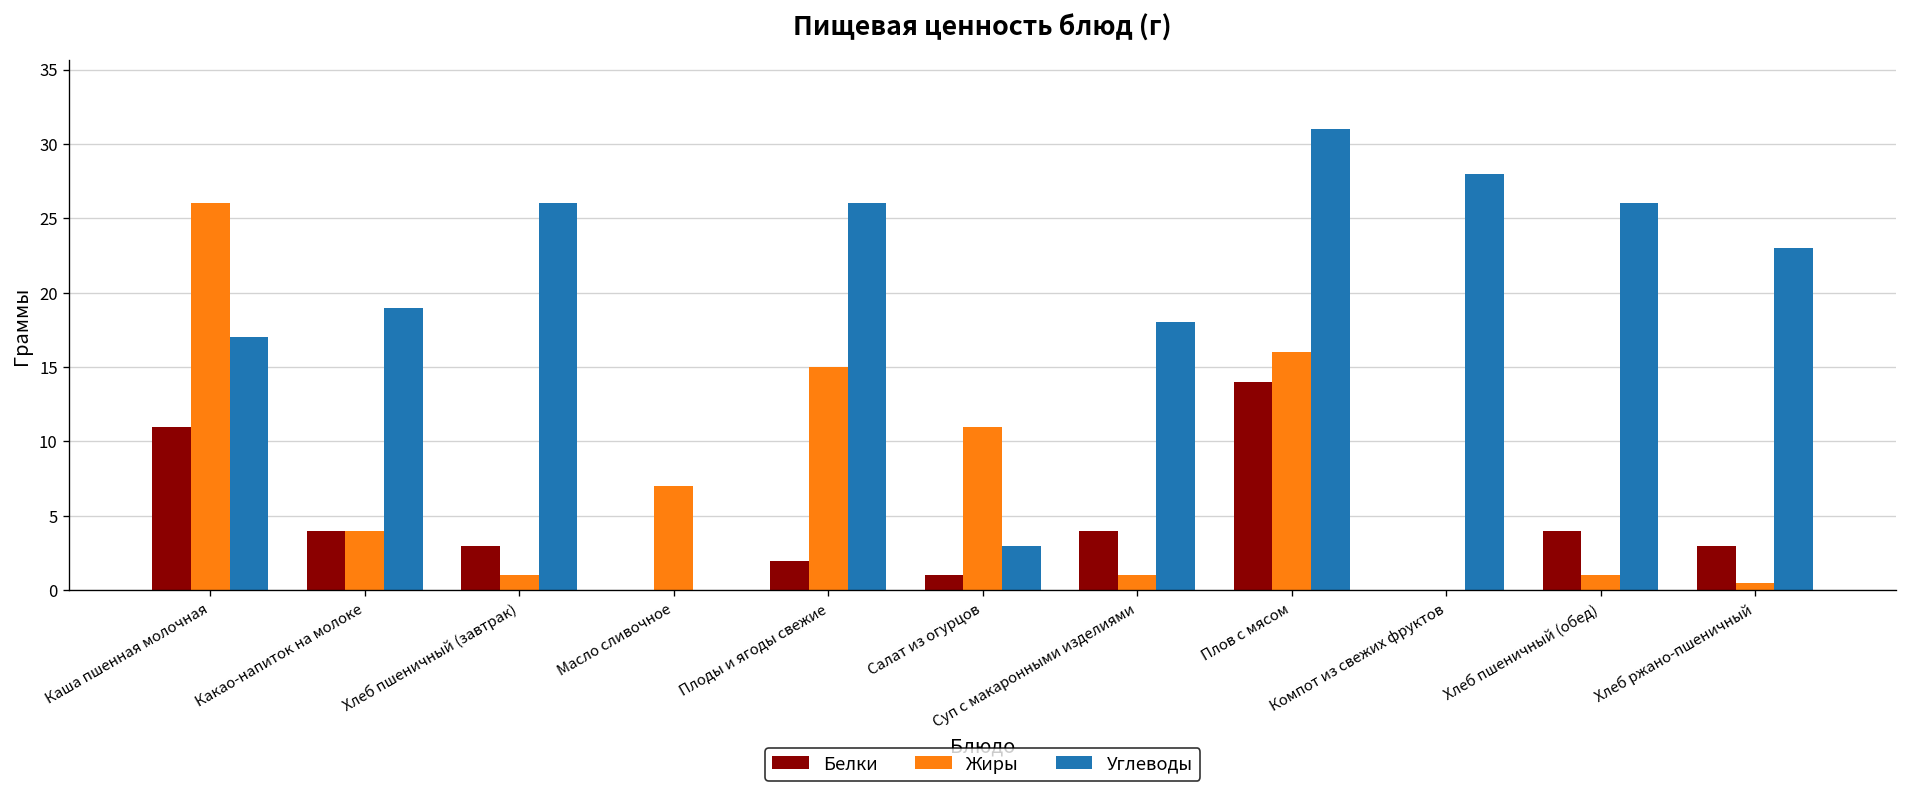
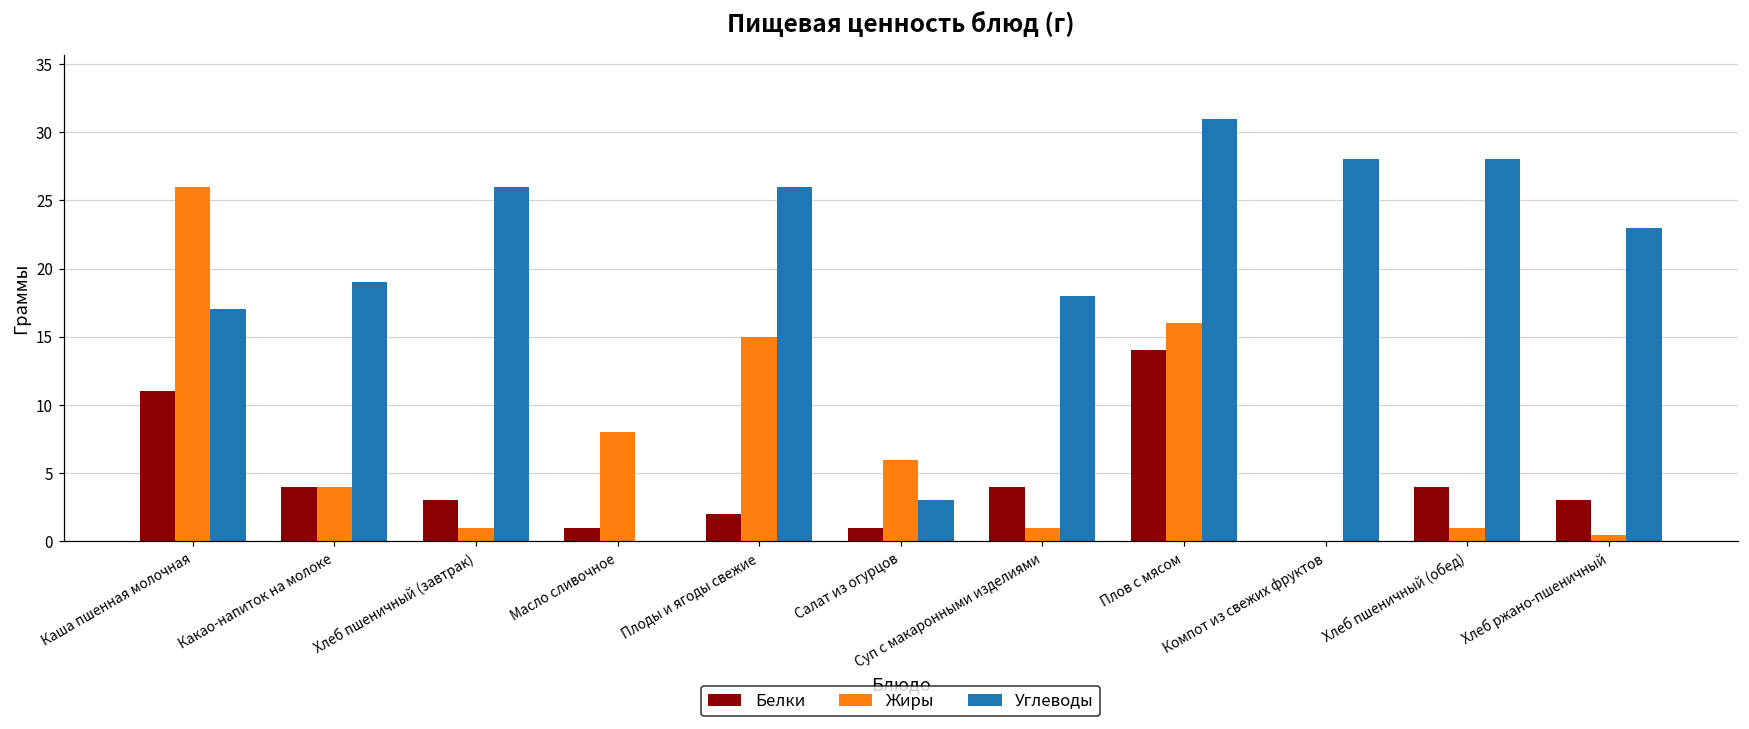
Белки, Масло сливочное: 0 -> 1
Жиры, Масло сливочное: 7 -> 8
Жиры, Салат из огурцов: 11 -> 6
Углеводы, Хлеб пшеничный (обед): 26 -> 28
